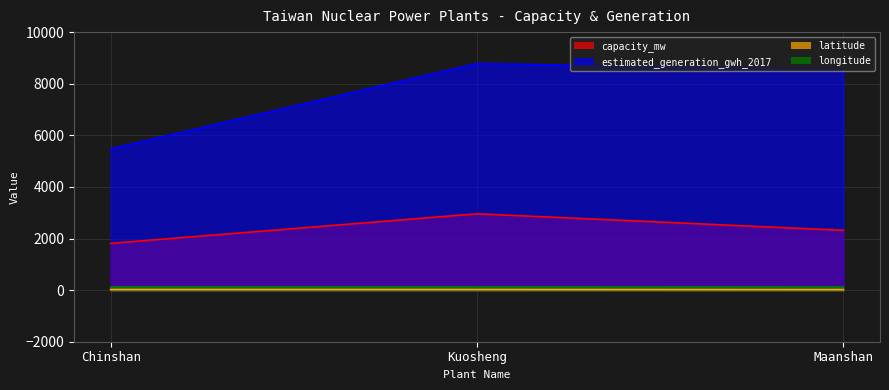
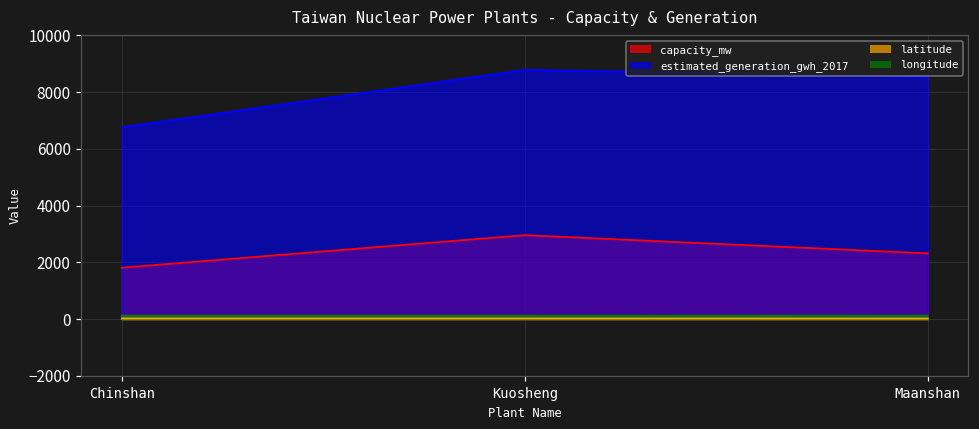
estimated_generation_gwh_2017, Chinshan: 5500 -> 6800
